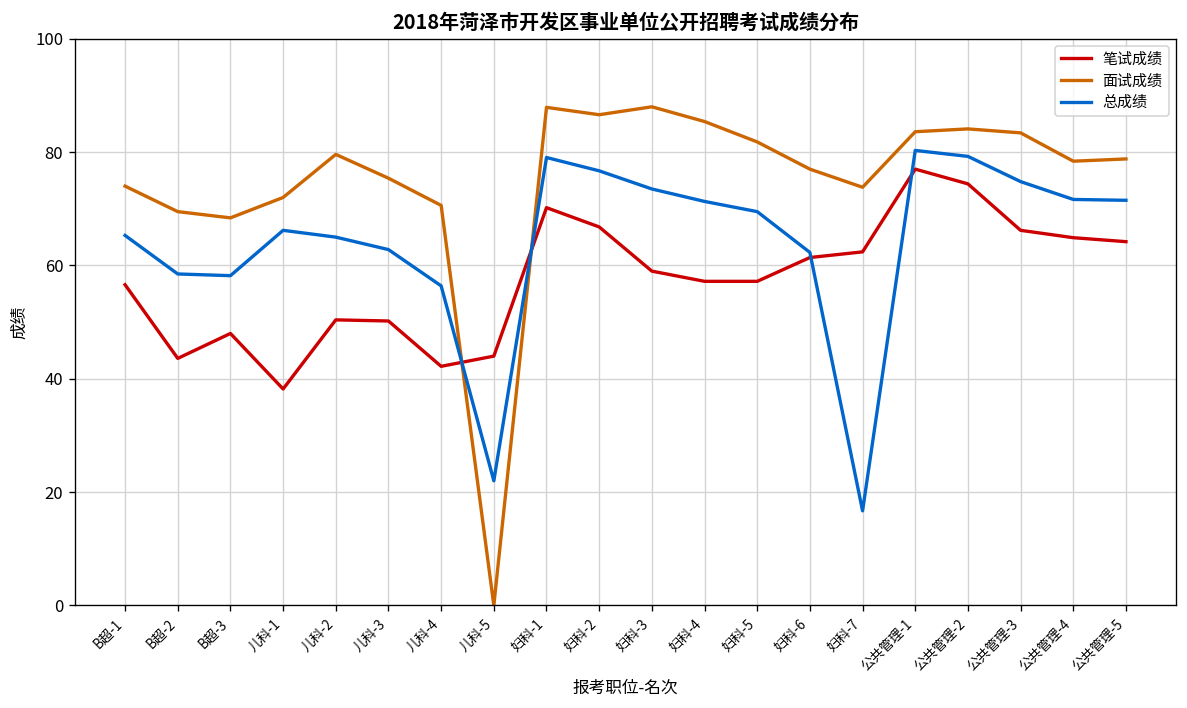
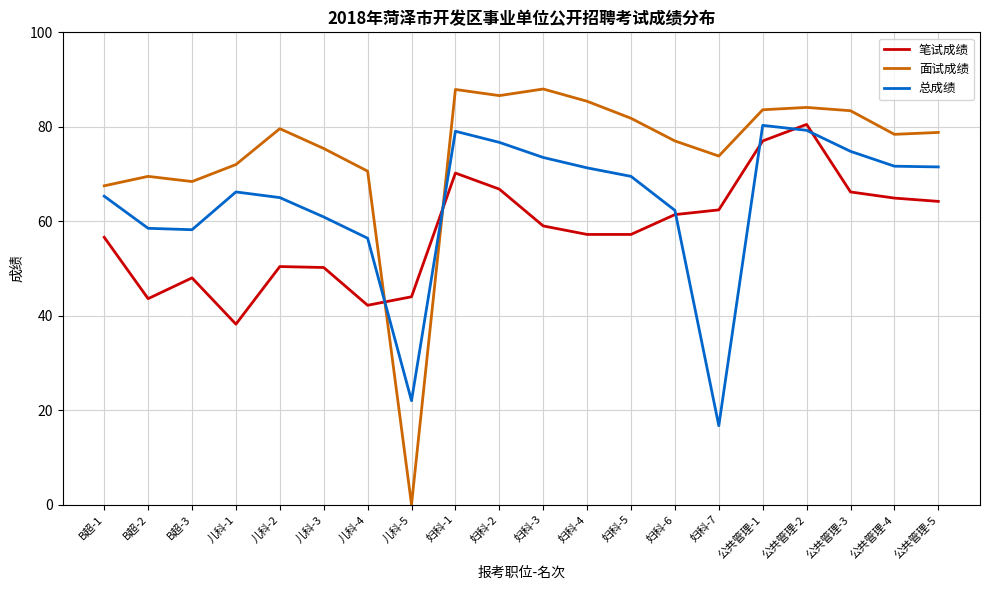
面试成绩, B超-1: 74 -> 68
总成绩, 儿科-3: 63 -> 61
笔试成绩, 公共管理-2: 74 -> 81
